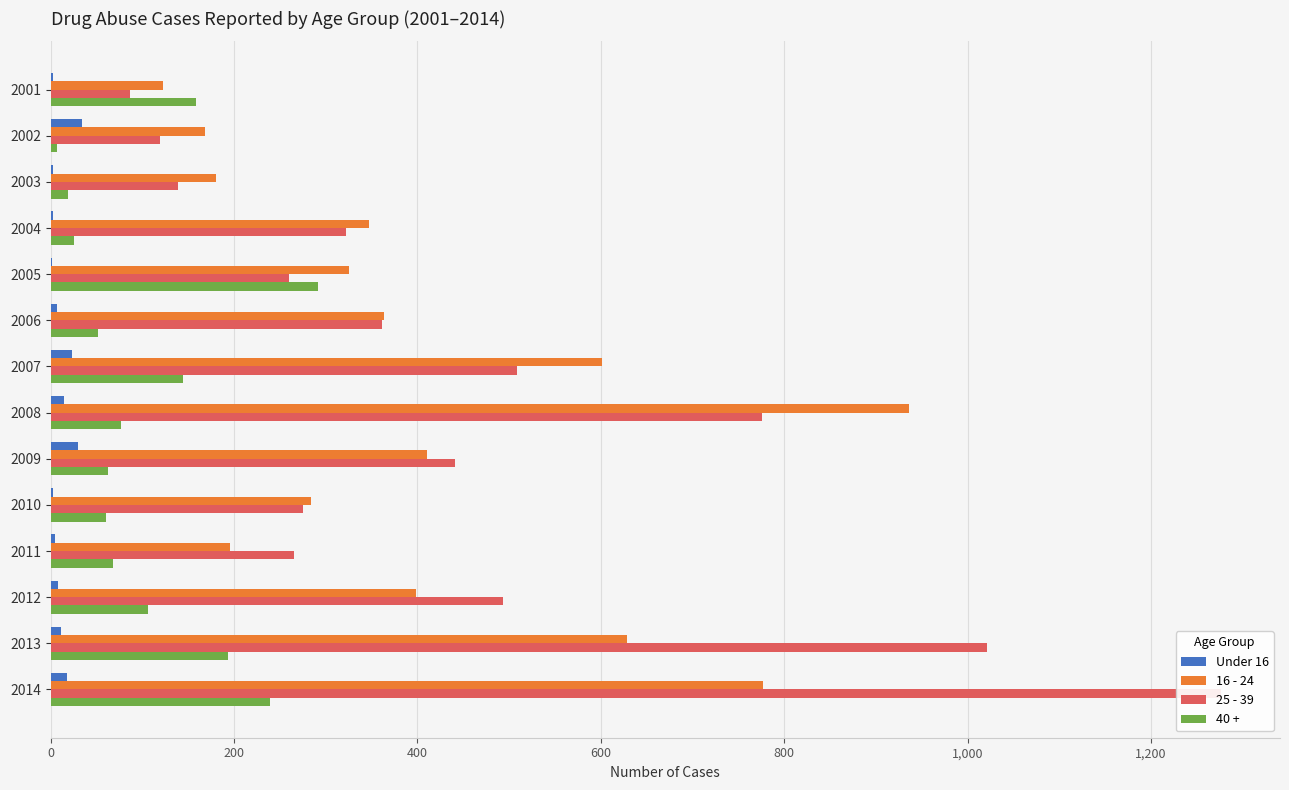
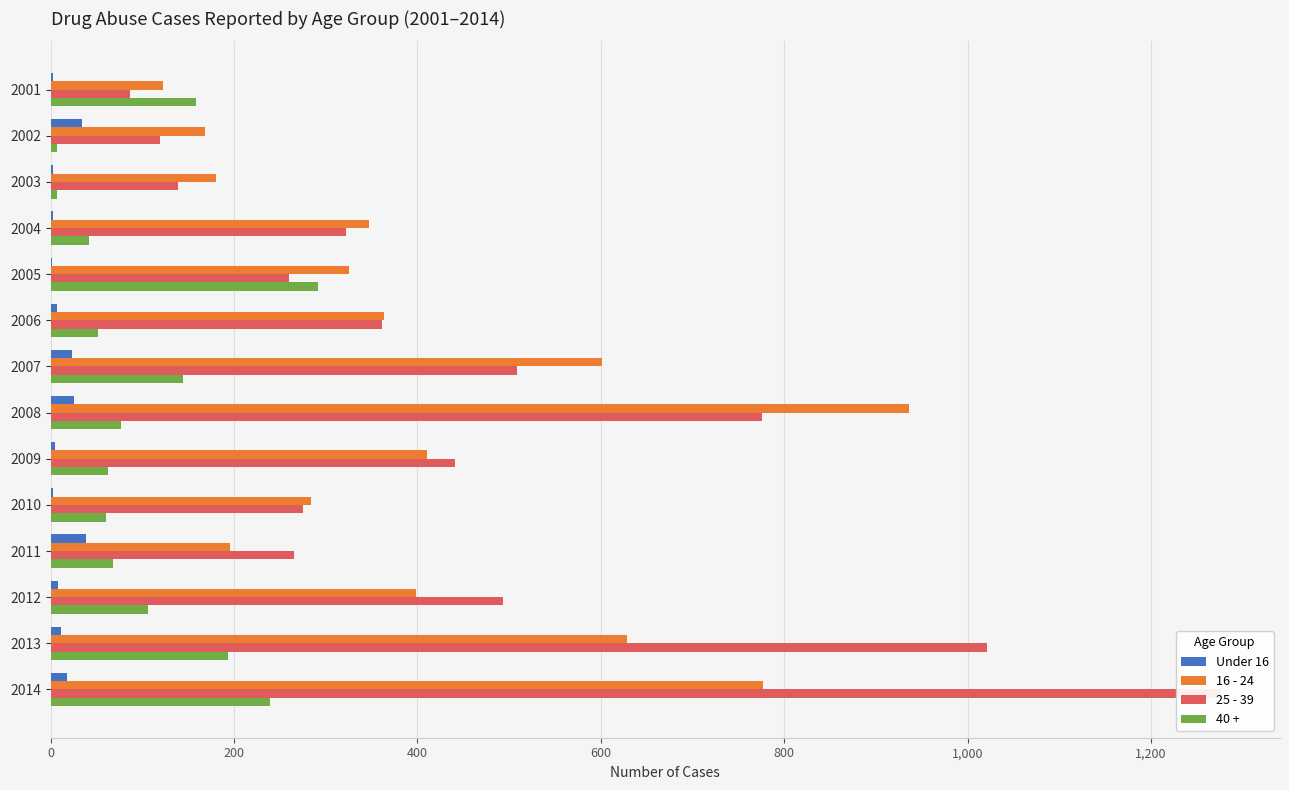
40 +, 2003: 20 -> 10
40 +, 2004: 30 -> 40
Under 16, 2008: 20 -> 30
Under 16, 2009: 30 -> 10
Under 16, 2011: 10 -> 40
